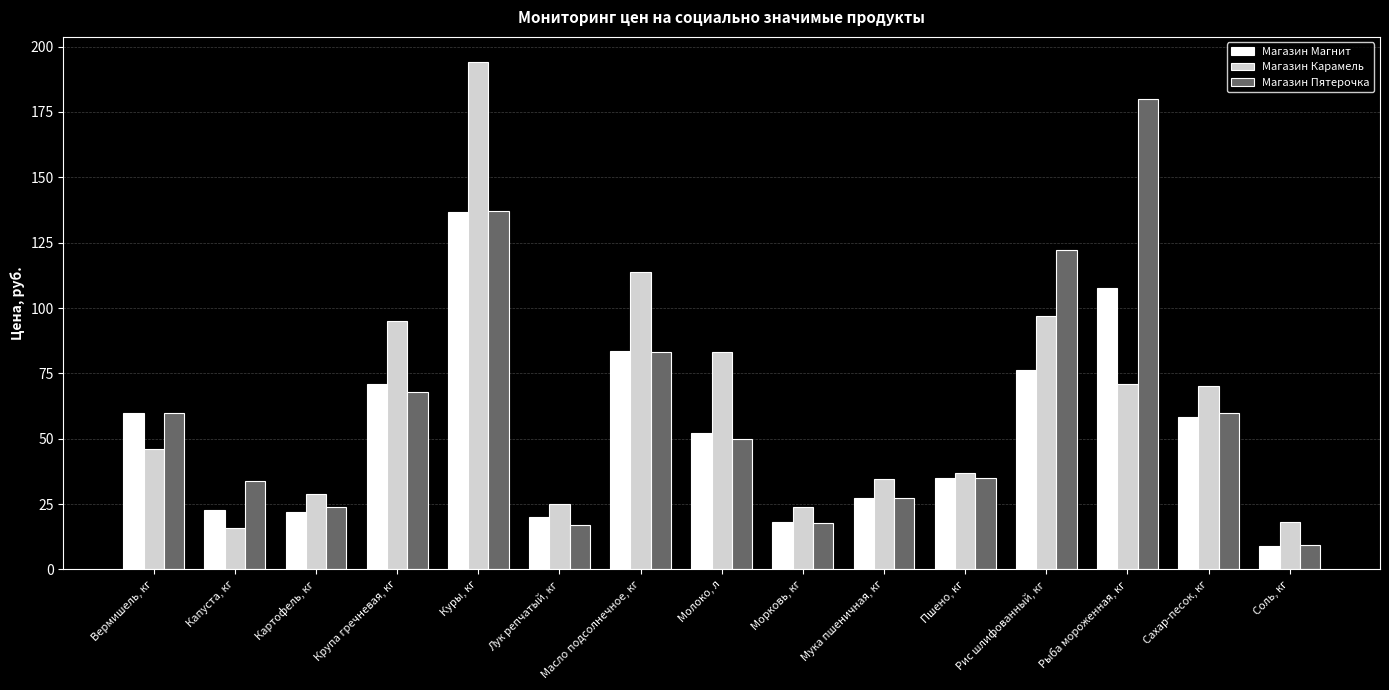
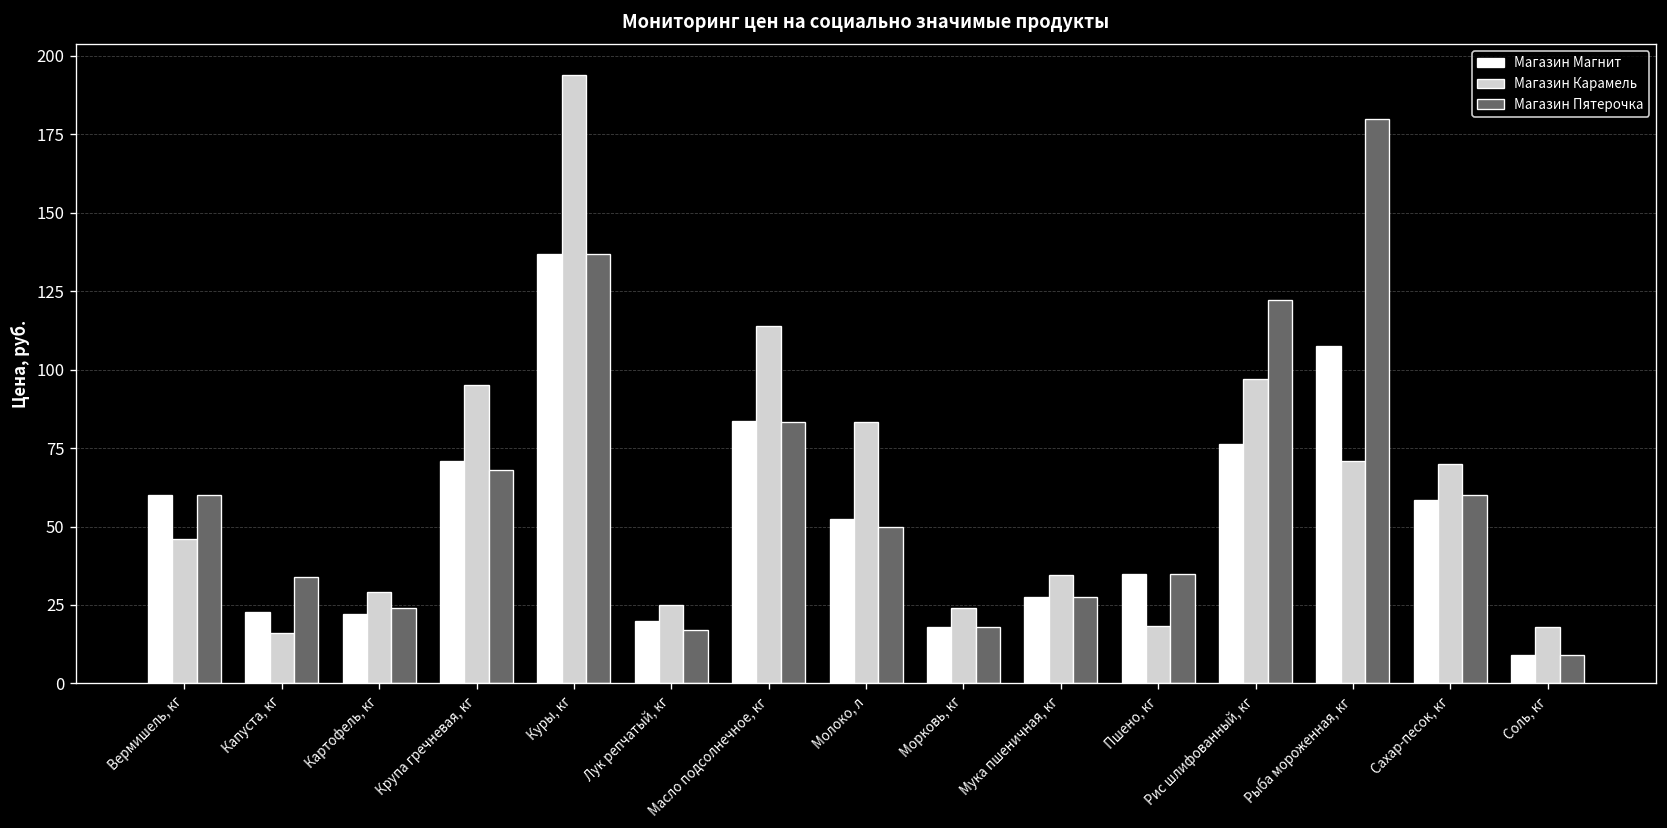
Магазин Карамель, Пшено, кг: 37 -> 18
